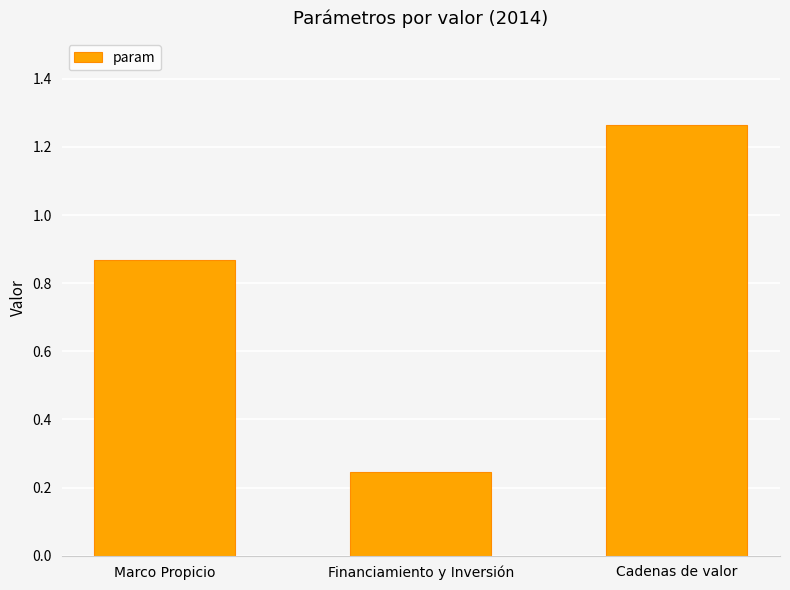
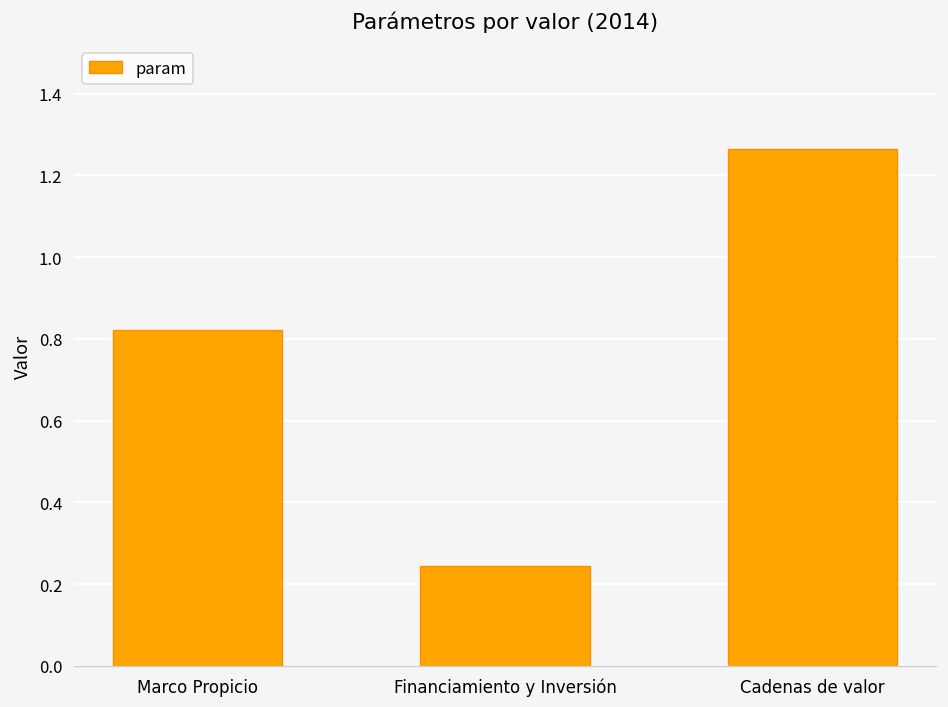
Marco Propicio: 0.87 -> 0.82
